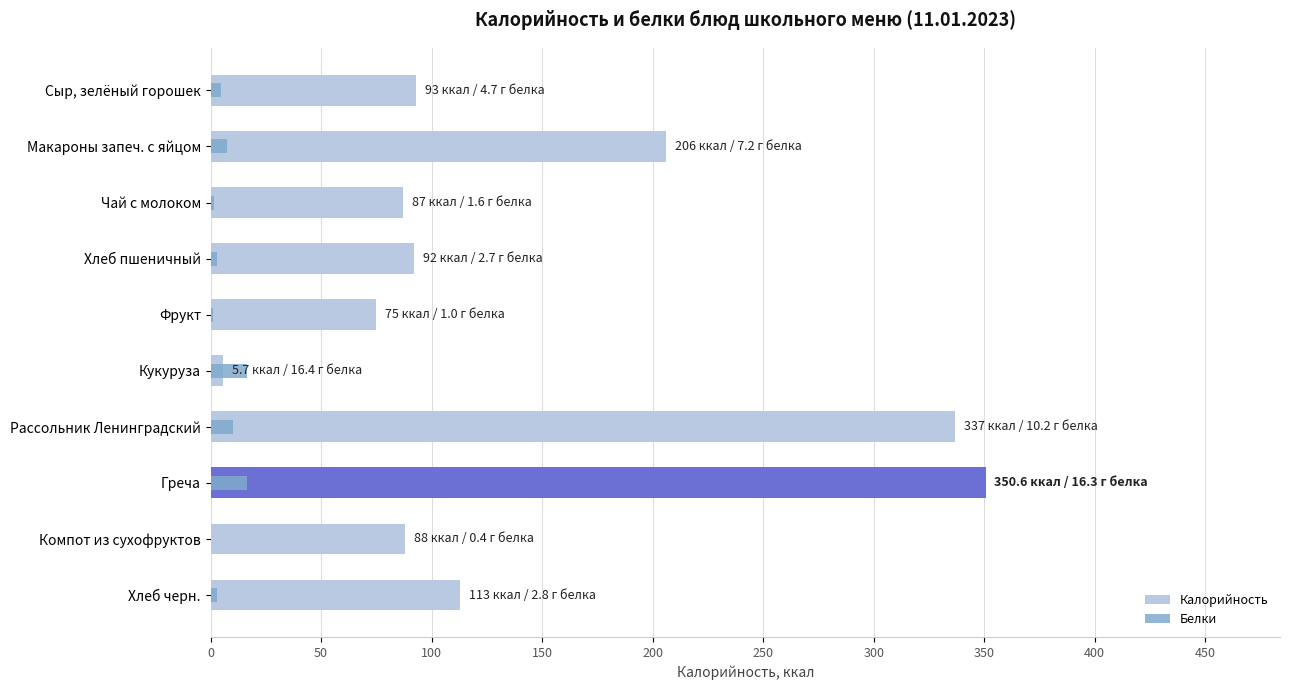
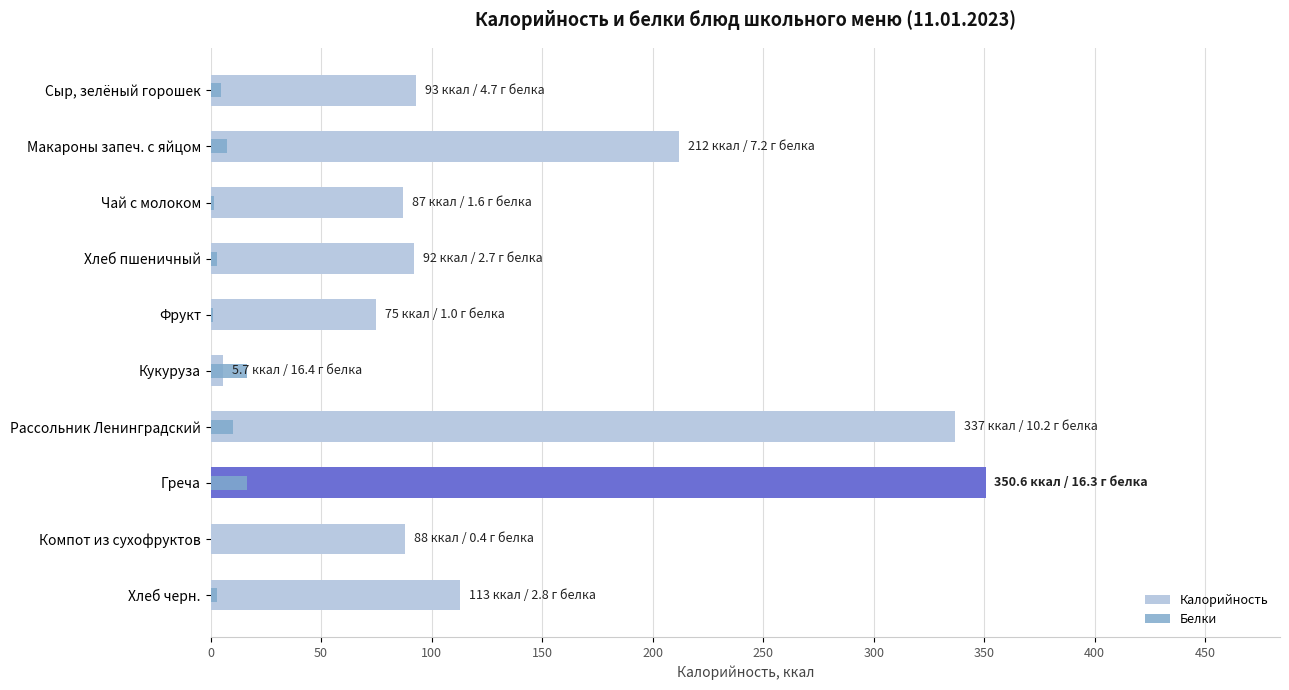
Калорийность, Макароны запеч. с яйцом: 206 -> 212
